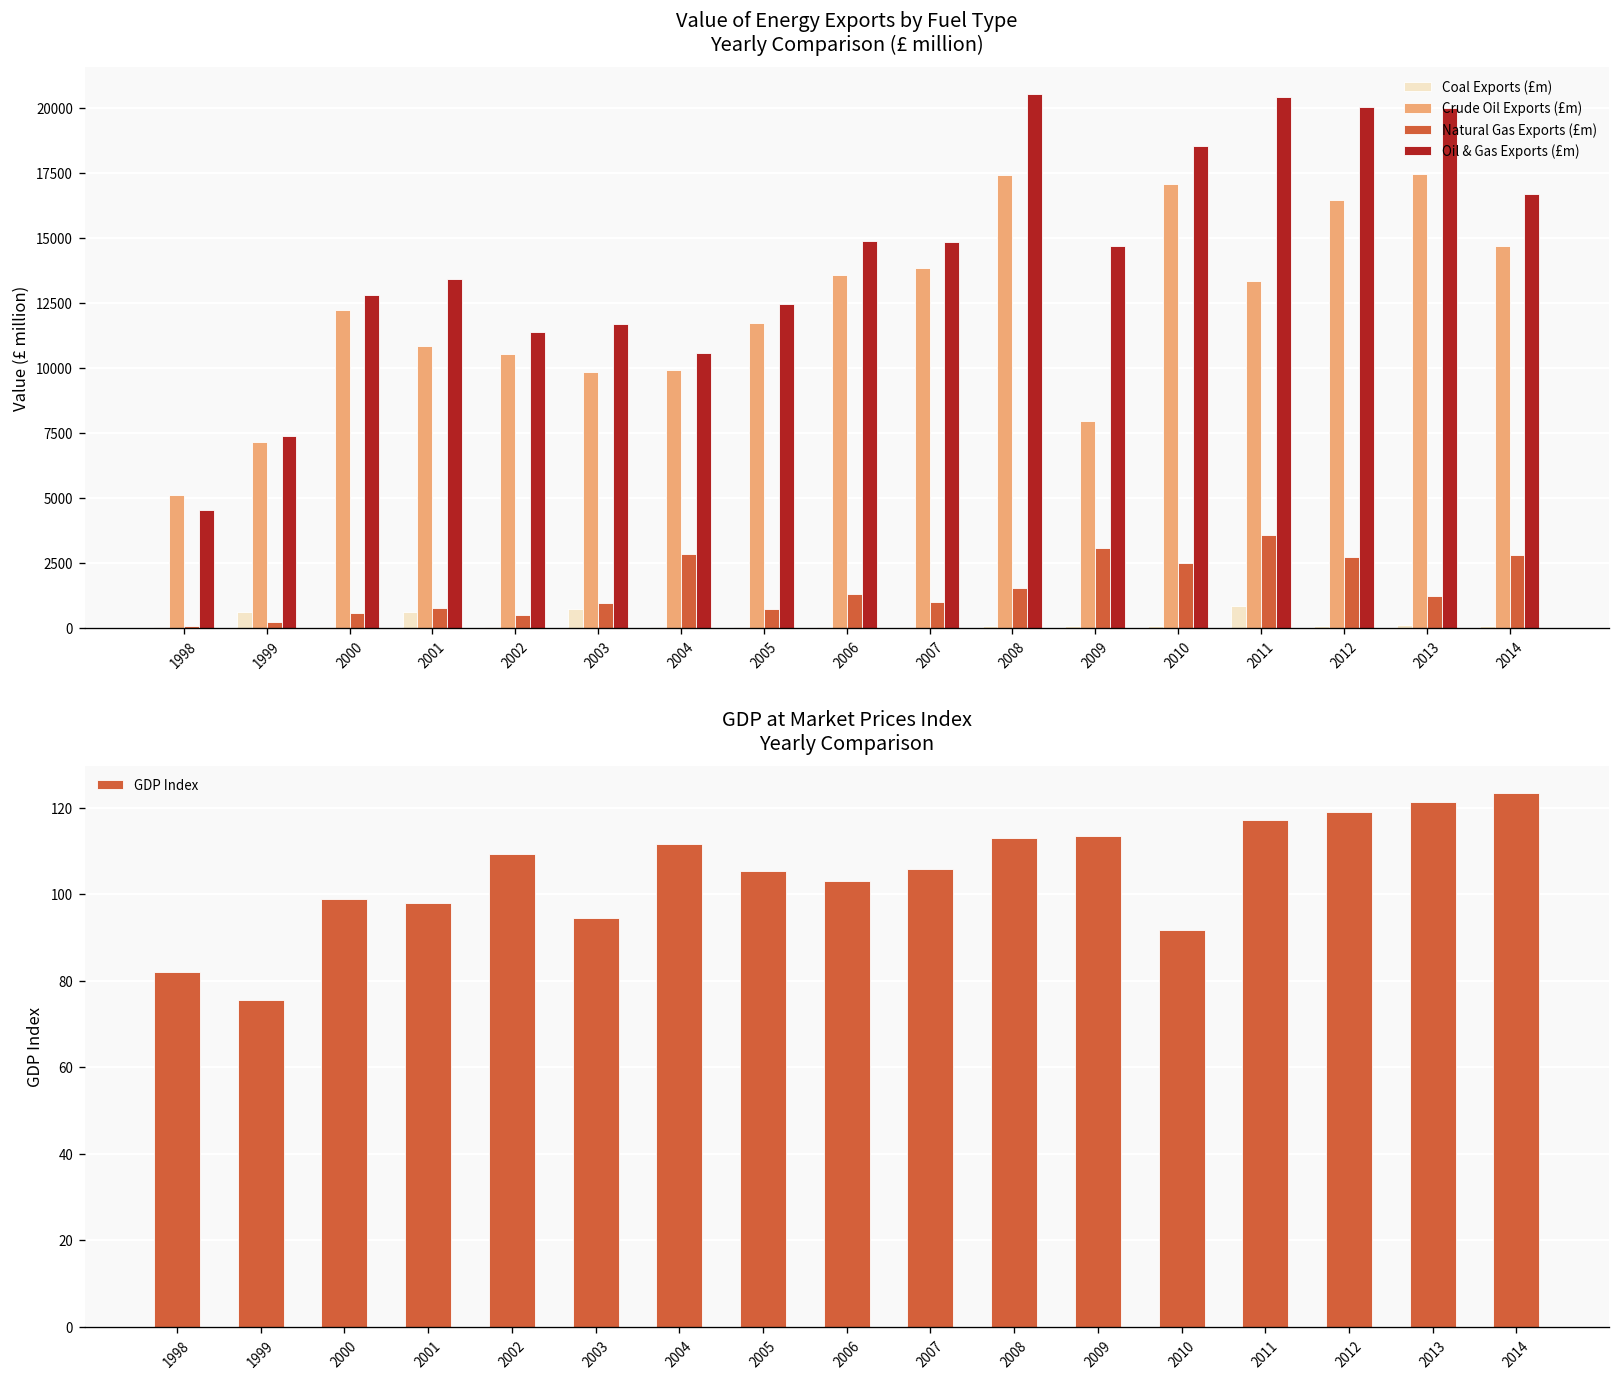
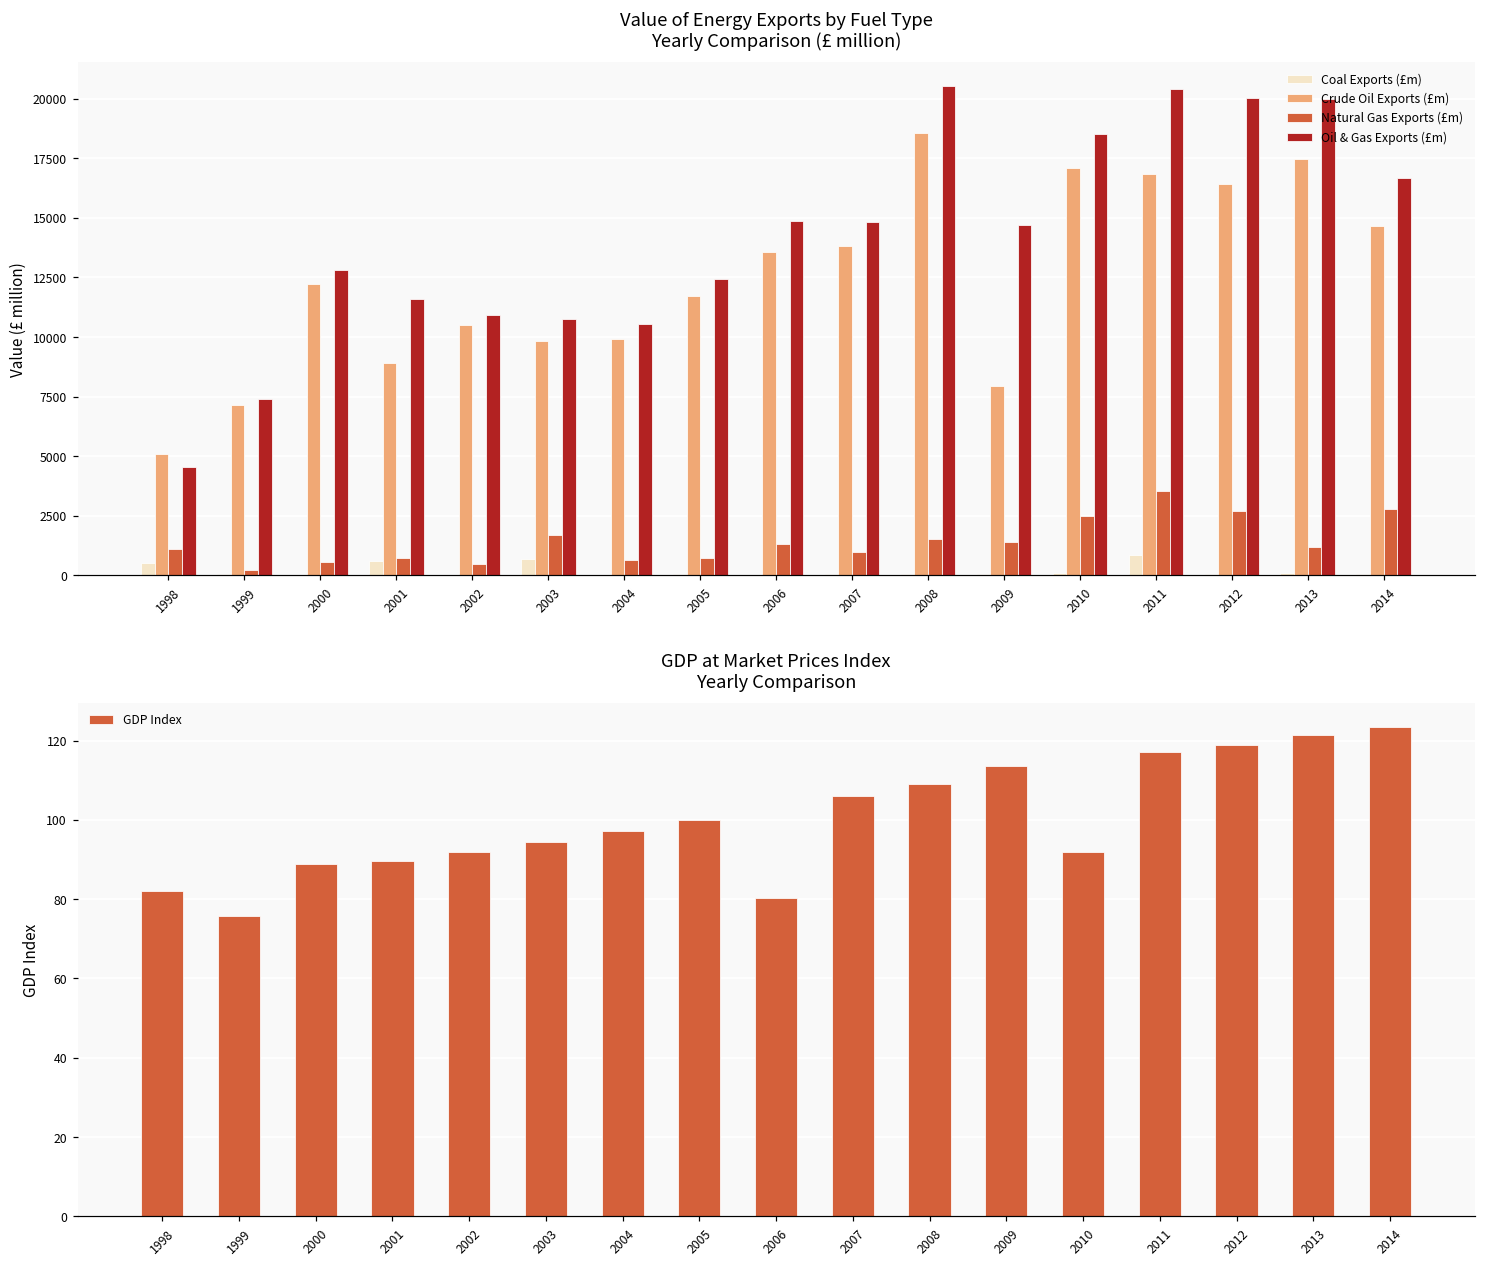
Value of Energy Exports by Fuel Type Yearly Comparison (£ million), Coal Exports (£m), 1998: 0 -> 500
Value of Energy Exports by Fuel Type Yearly Comparison (£ million), Natural Gas Exports (£m), 1998: 100 -> 1100
Value of Energy Exports by Fuel Type Yearly Comparison (£ million), Coal Exports (£m), 1999: 600 -> 0
Value of Energy Exports by Fuel Type Yearly Comparison (£ million), Crude Oil Exports (£m), 2001: 10800 -> 8900
Value of Energy Exports by Fuel Type Yearly Comparison (£ million), Oil & Gas Exports (£m), 2001: 13400 -> 11600
Value of Energy Exports by Fuel Type Yearly Comparison (£ million), Oil & Gas Exports (£m), 2002: 11400 -> 10900
Value of Energy Exports by Fuel Type Yearly Comparison (£ million), Natural Gas Exports (£m), 2003: 900 -> 1700
Value of Energy Exports by Fuel Type Yearly Comparison (£ million), Oil & Gas Exports (£m), 2003: 11700 -> 10800
Value of Energy Exports by Fuel Type Yearly Comparison (£ million), Natural Gas Exports (£m), 2004: 2800 -> 600
Value of Energy Exports by Fuel Type Yearly Comparison (£ million), Crude Oil Exports (£m), 2008: 17400 -> 18600
Value of Energy Exports by Fuel Type Yearly Comparison (£ million), Natural Gas Exports (£m), 2009: 3100 -> 1400
Value of Energy Exports by Fuel Type Yearly Comparison (£ million), Crude Oil Exports (£m), 2011: 13300 -> 16800
GDP at Market Prices Index Yearly Comparison, 2000: 99 -> 89
GDP at Market Prices Index Yearly Comparison, 2001: 98 -> 90
GDP at Market Prices Index Yearly Comparison, 2002: 109 -> 92
GDP at Market Prices Index Yearly Comparison, 2004: 112 -> 97
GDP at Market Prices Index Yearly Comparison, 2005: 106 -> 100
GDP at Market Prices Index Yearly Comparison, 2006: 103 -> 80
GDP at Market Prices Index Yearly Comparison, 2008: 113 -> 109
